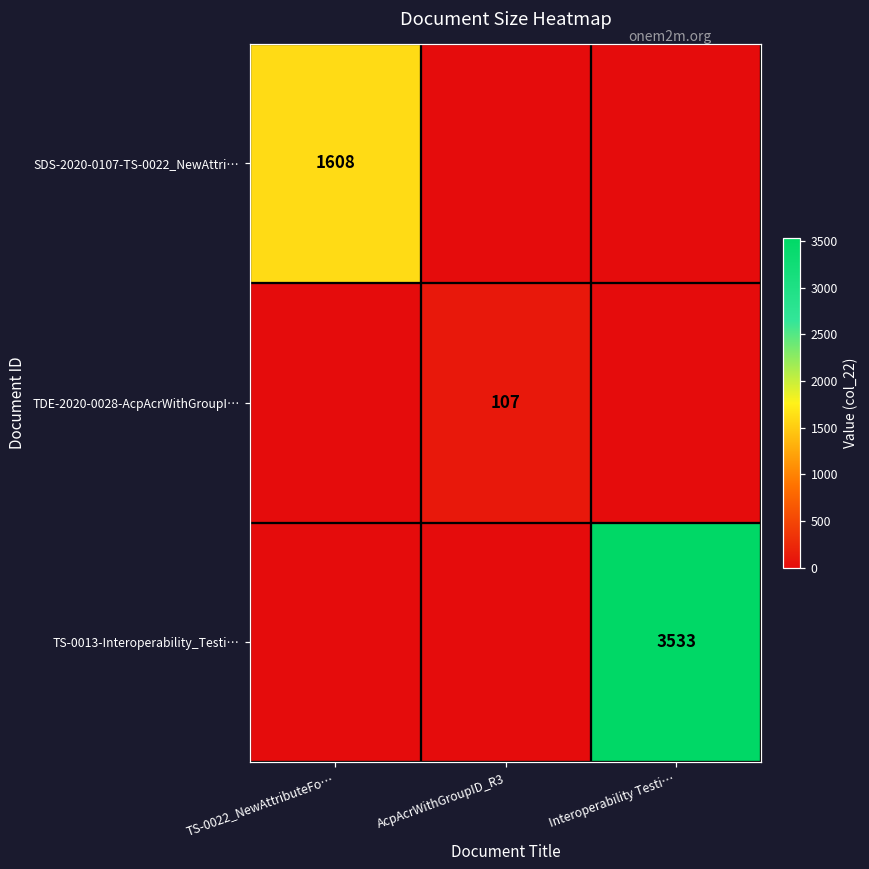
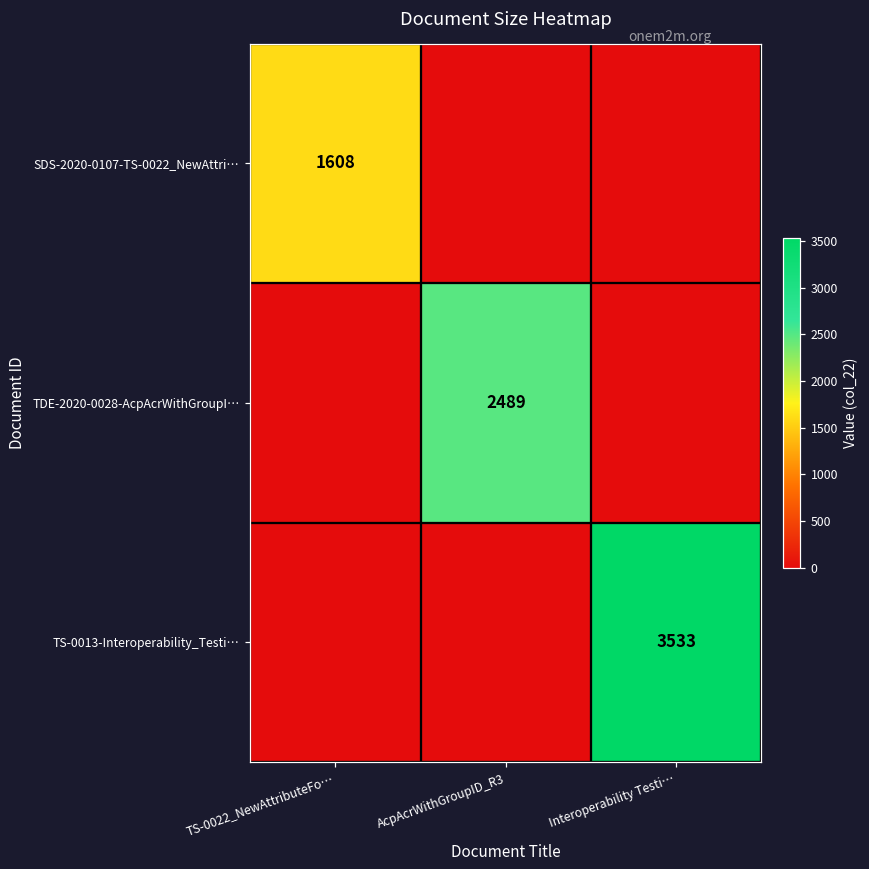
TDE-2020-0028-AcpAcrWithGroupI…, AcpAcrWithGroupID_R3: 107 -> 2489
